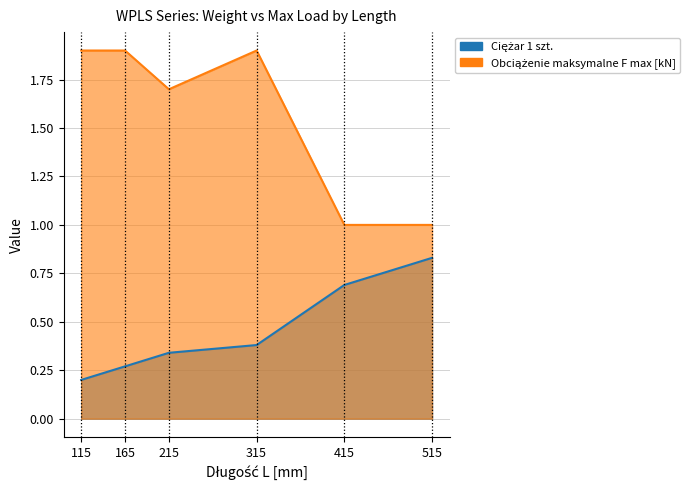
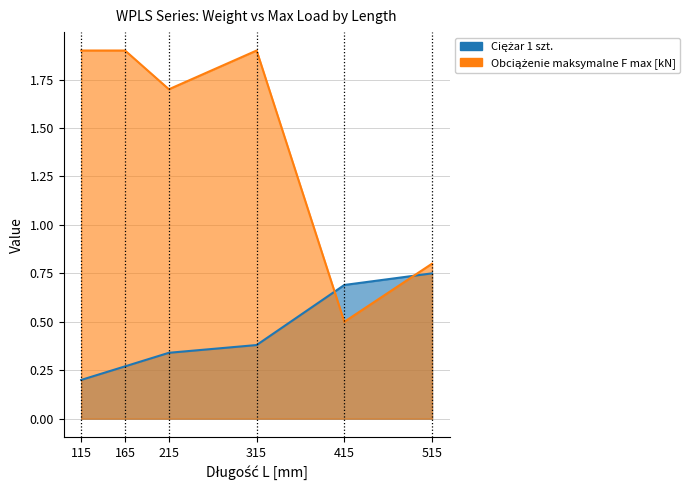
Obciążenie maksymalne F max [kN], 415: 1.0 -> 0.5
Ciężar 1 szt., 515: 0.83 -> 0.75
Obciążenie maksymalne F max [kN], 515: 1.0 -> 0.8
